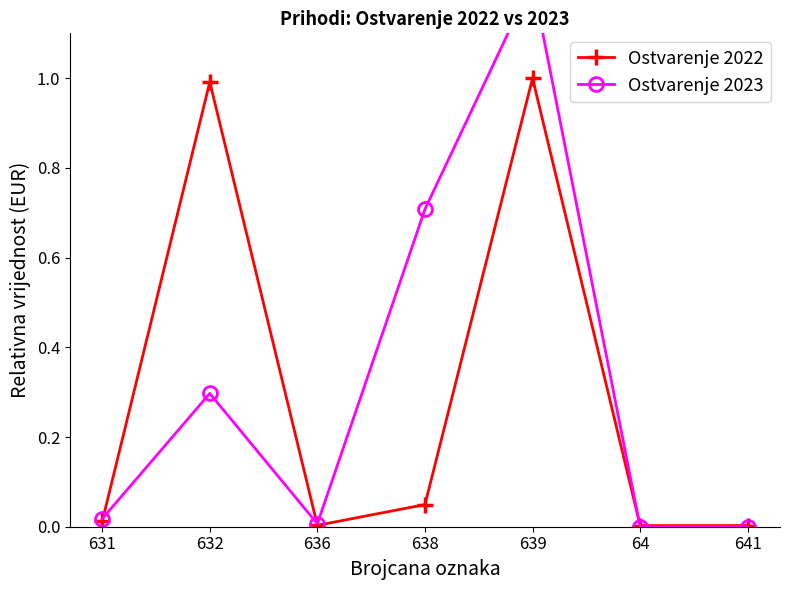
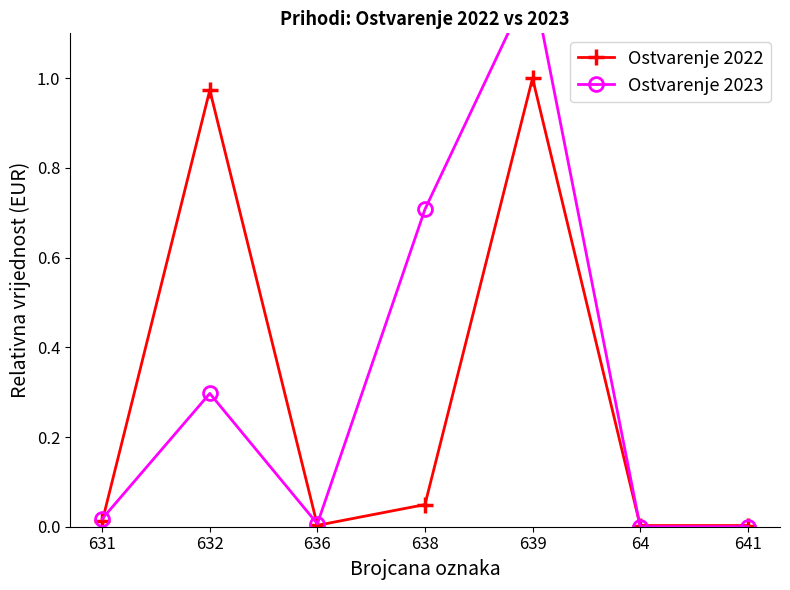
Ostvarenje 2022, 632: 0.99 -> 0.97
